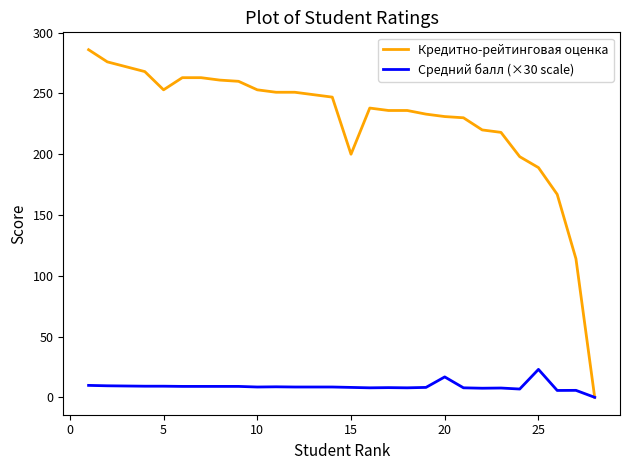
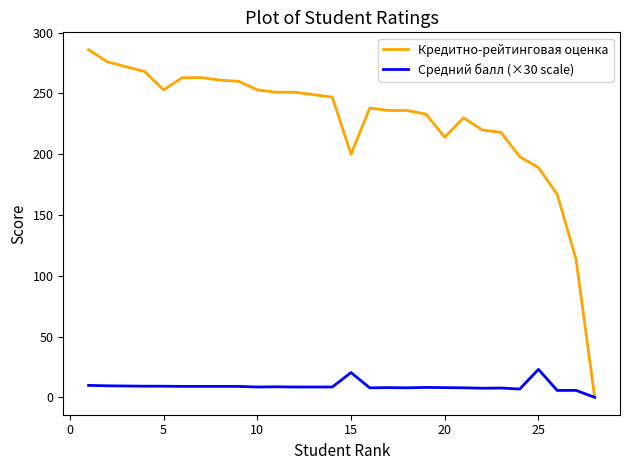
Средний балл (×30 scale), 15: 8 -> 20
Кредитно-рейтинговая оценка, 20: 231 -> 214
Средний балл (×30 scale), 20: 17 -> 8
